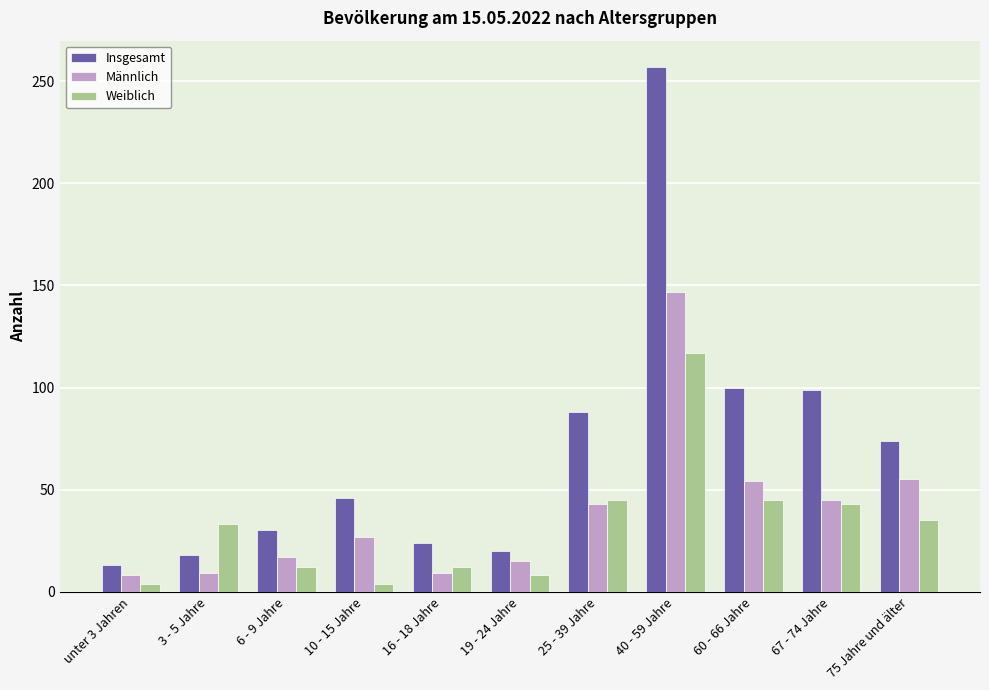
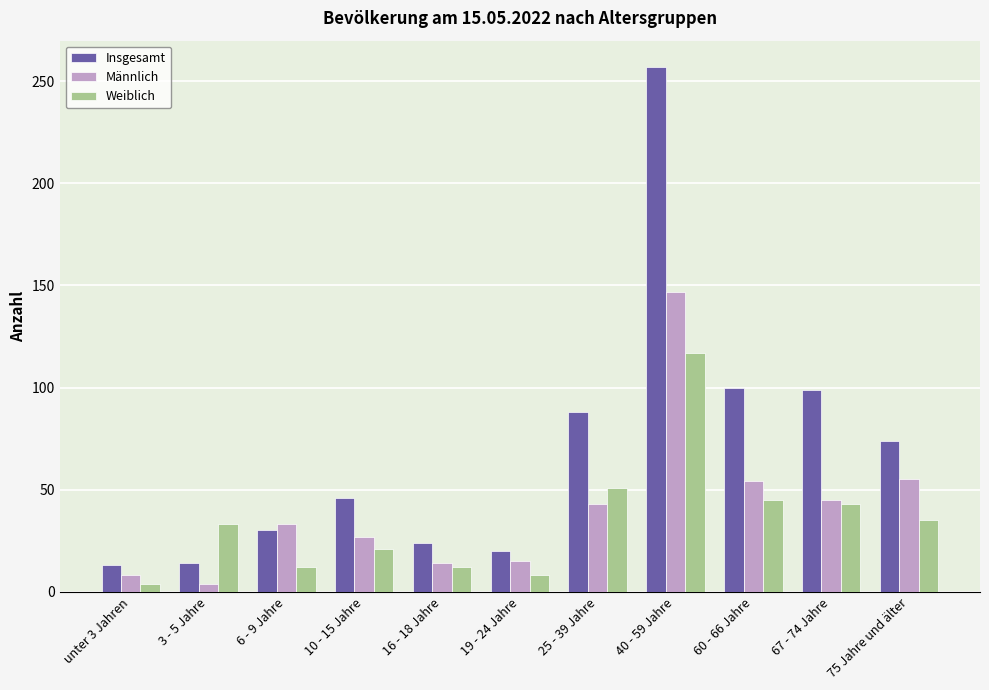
Insgesamt, 3 - 5 Jahre: 18 -> 14
Männlich, 3 - 5 Jahre: 9 -> 4
Männlich, 6 - 9 Jahre: 17 -> 33
Weiblich, 10 - 15 Jahre: 4 -> 21
Männlich, 16 - 18 Jahre: 9 -> 14
Weiblich, 25 - 39 Jahre: 45 -> 51
